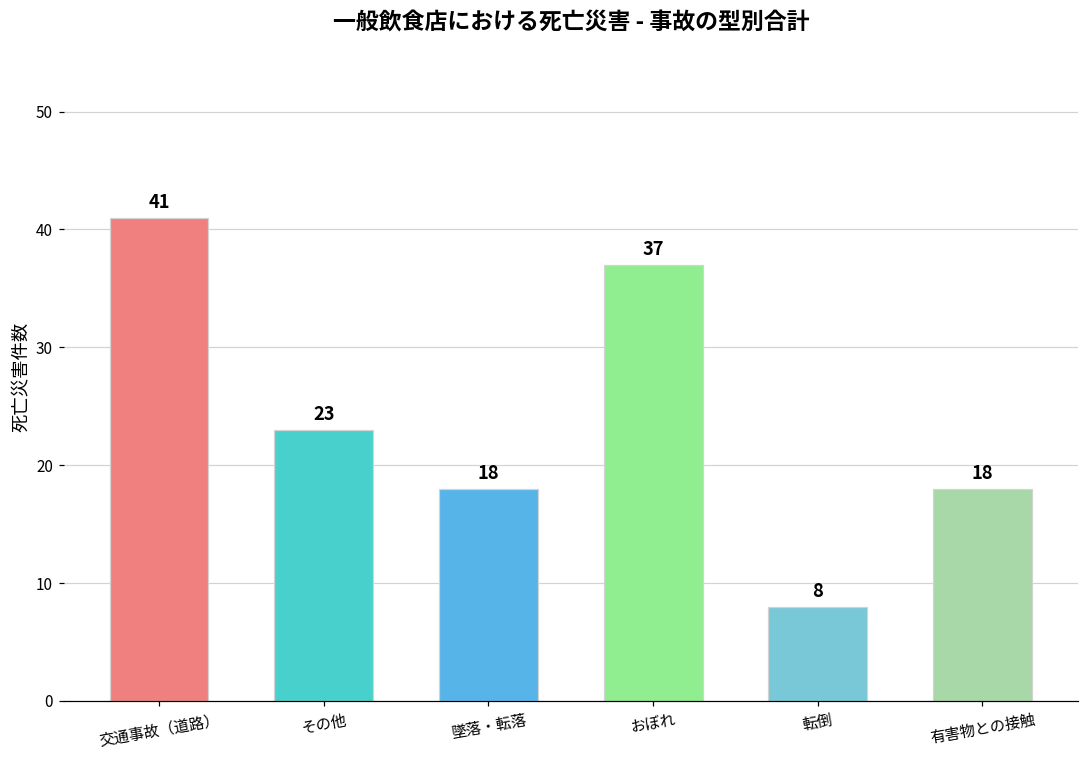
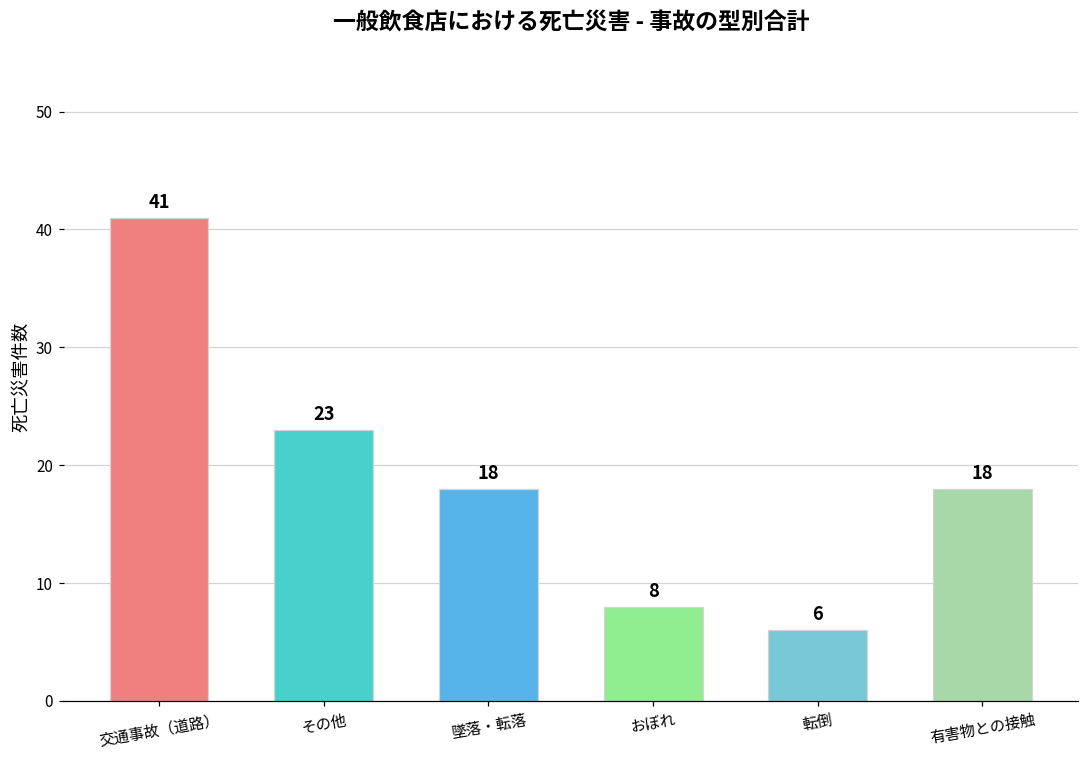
おぼれ: 37 -> 8
転倒: 8 -> 6
